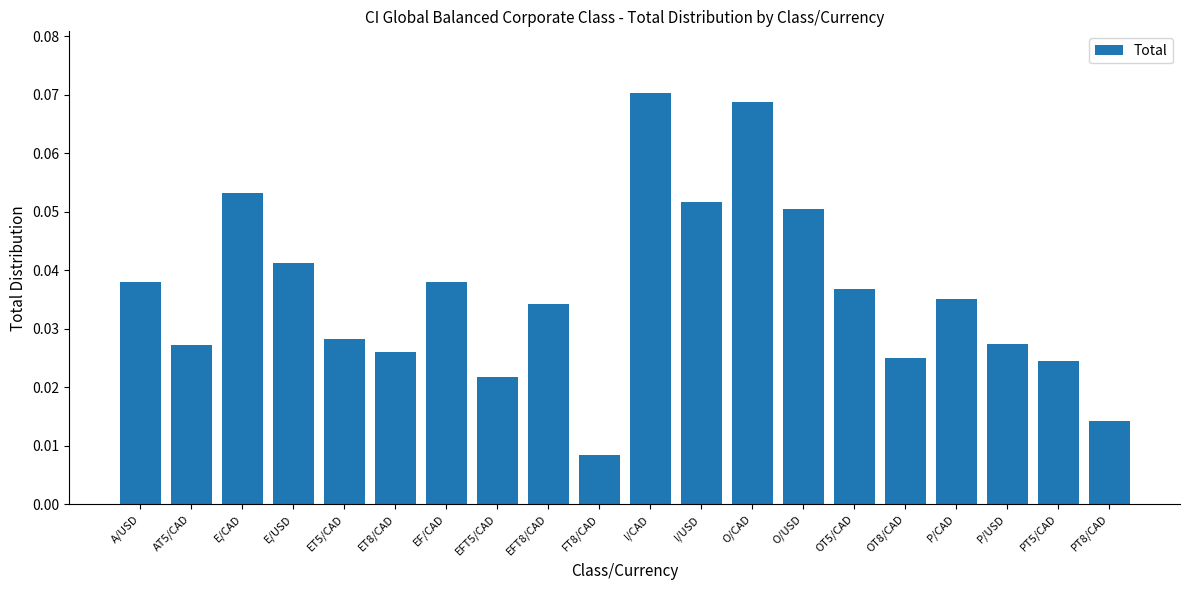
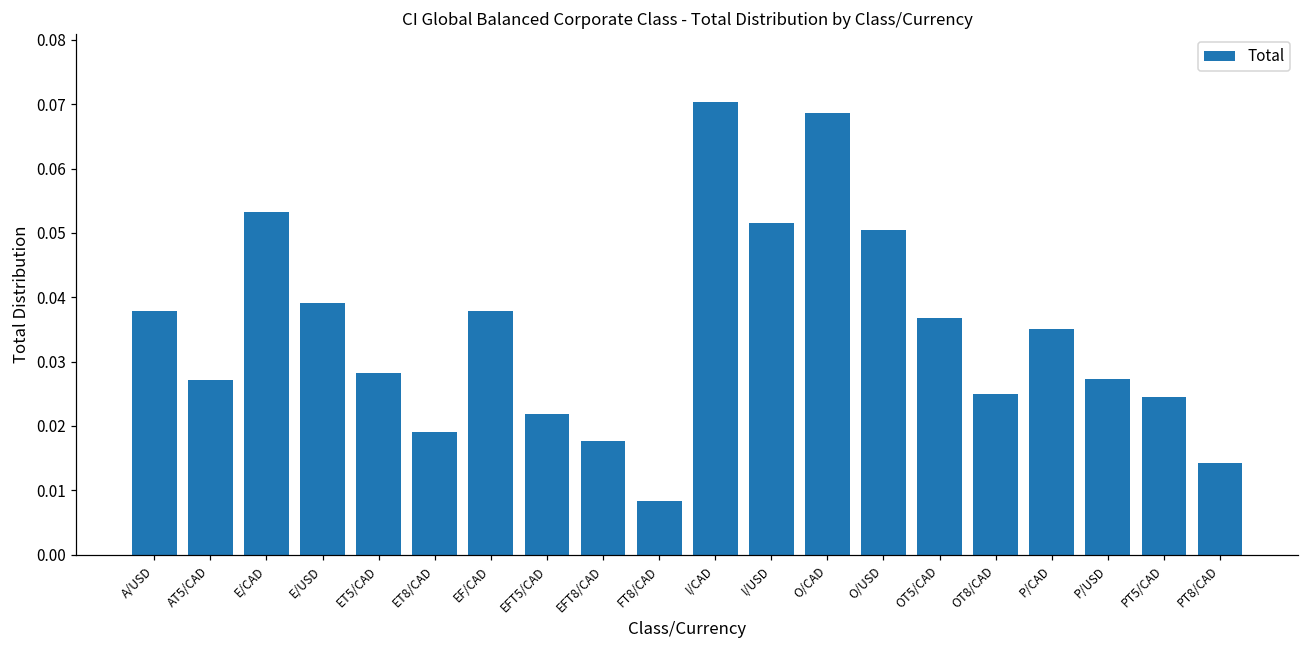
E/USD: 0.041 -> 0.039
ET8/CAD: 0.026 -> 0.019
EFT8/CAD: 0.034 -> 0.018
